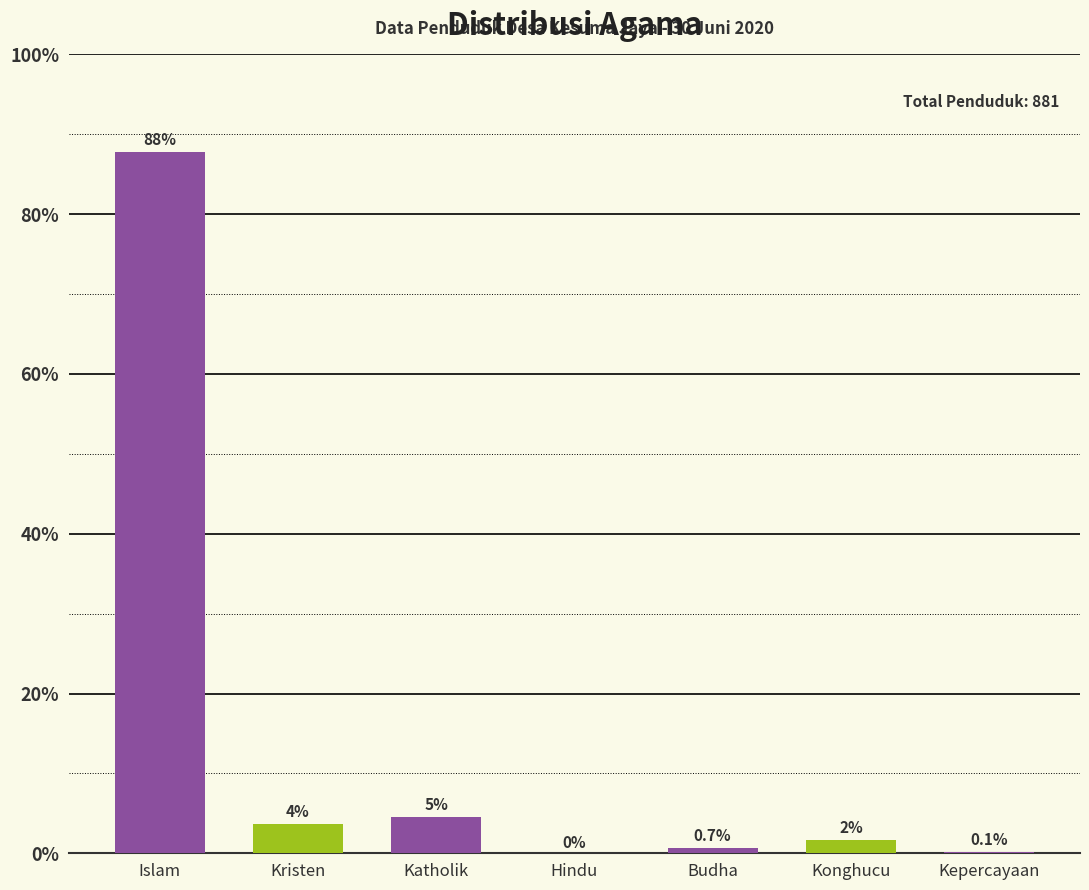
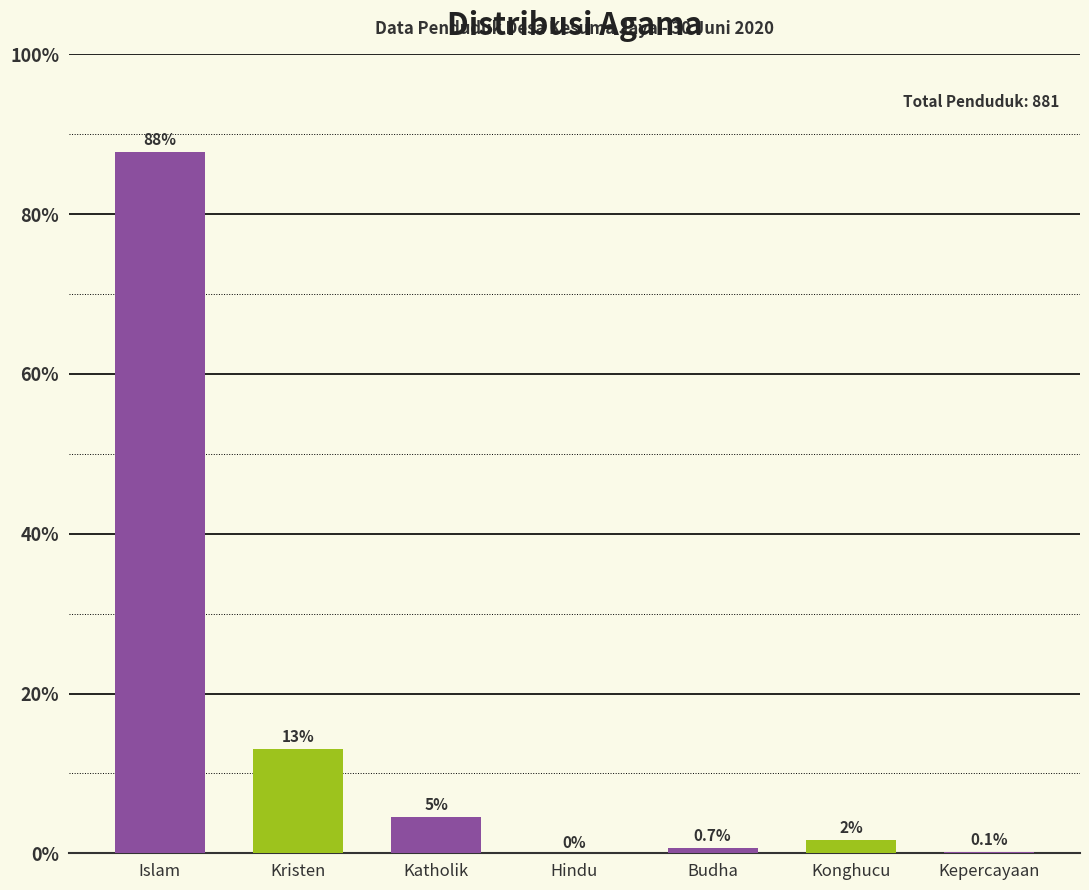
Kristen: 4% -> 13%
